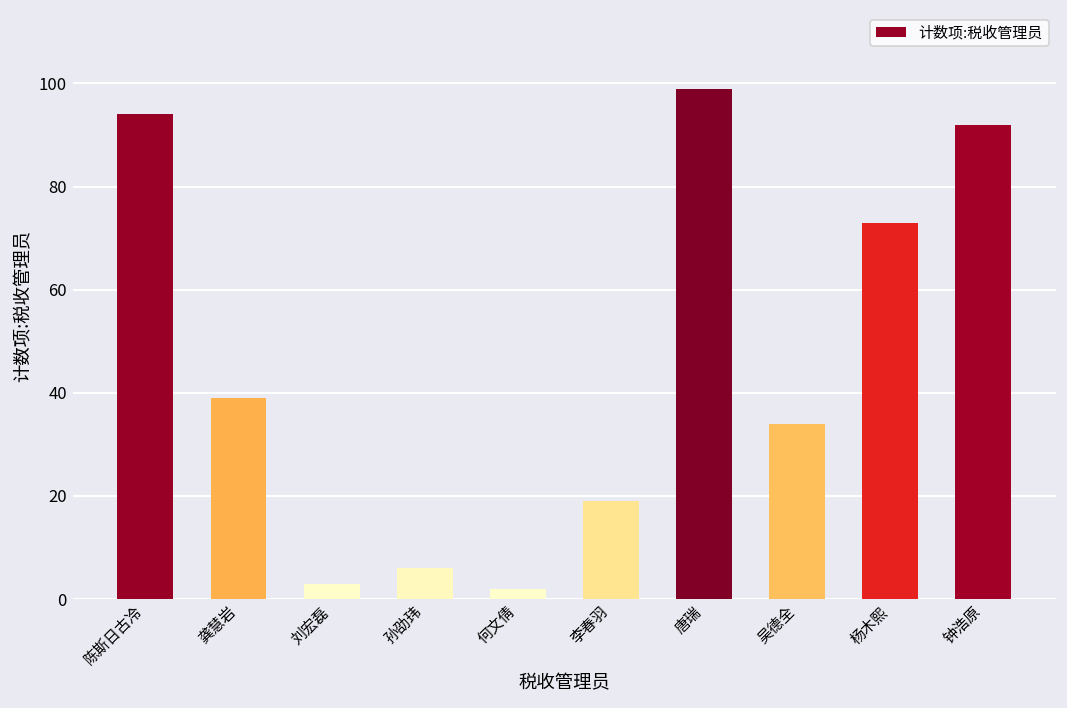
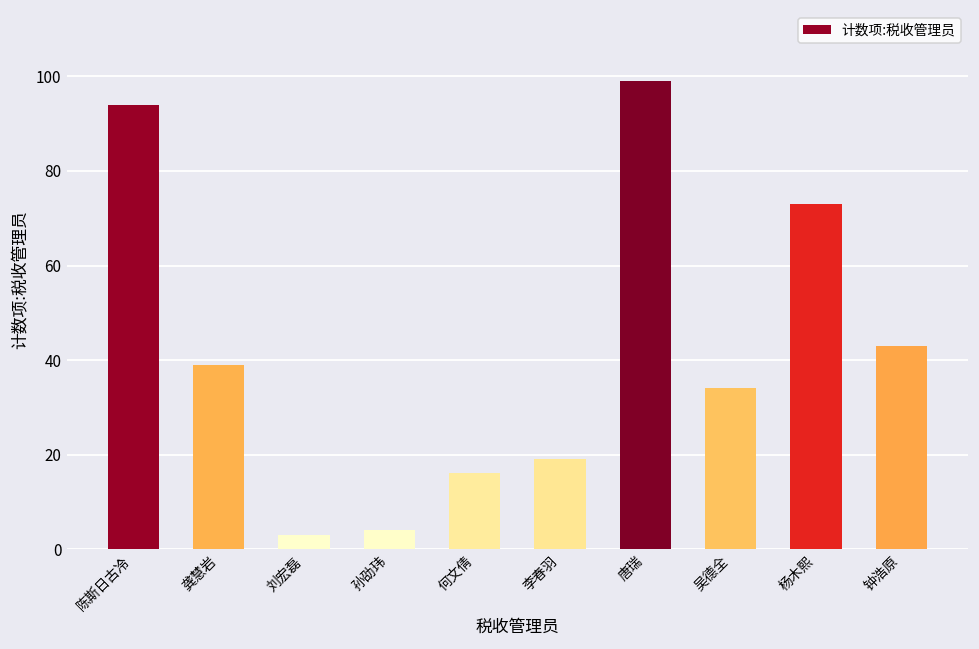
孙劭玮: 6 -> 4
何文倩: 2 -> 16
钟浩原: 92 -> 43
